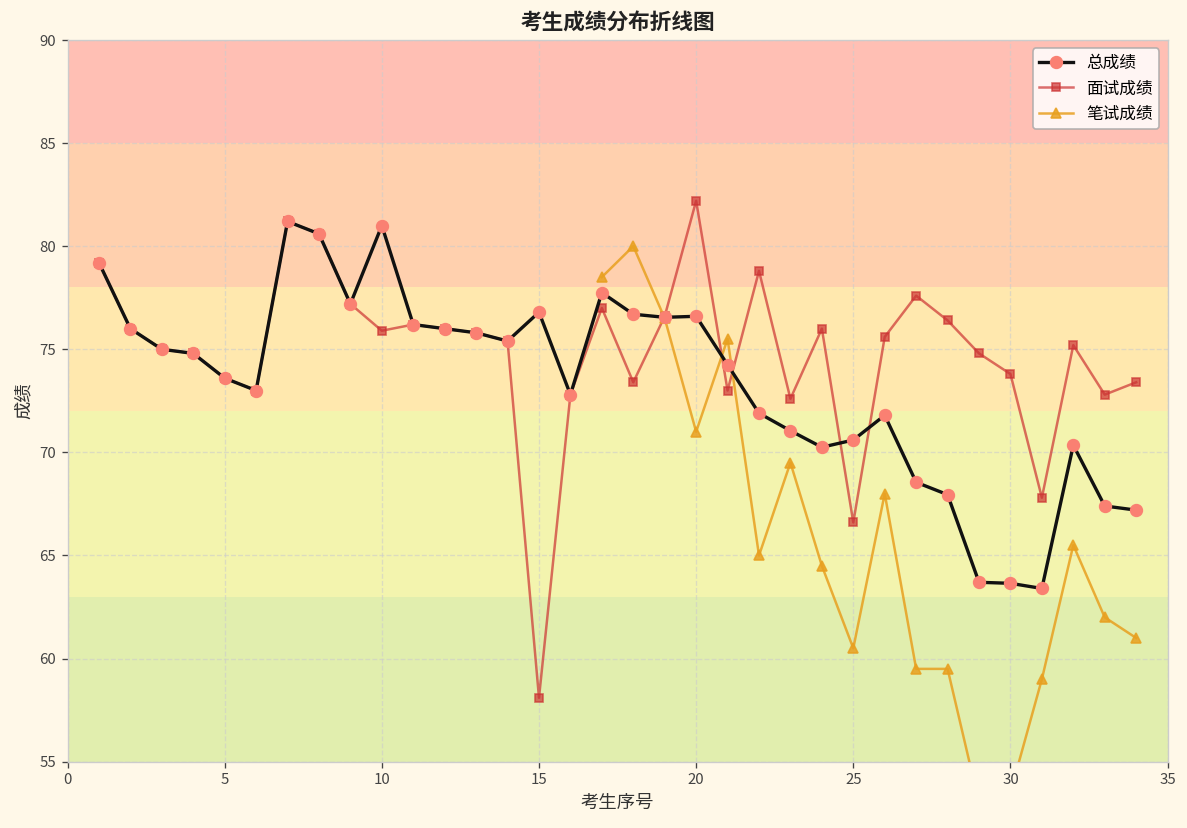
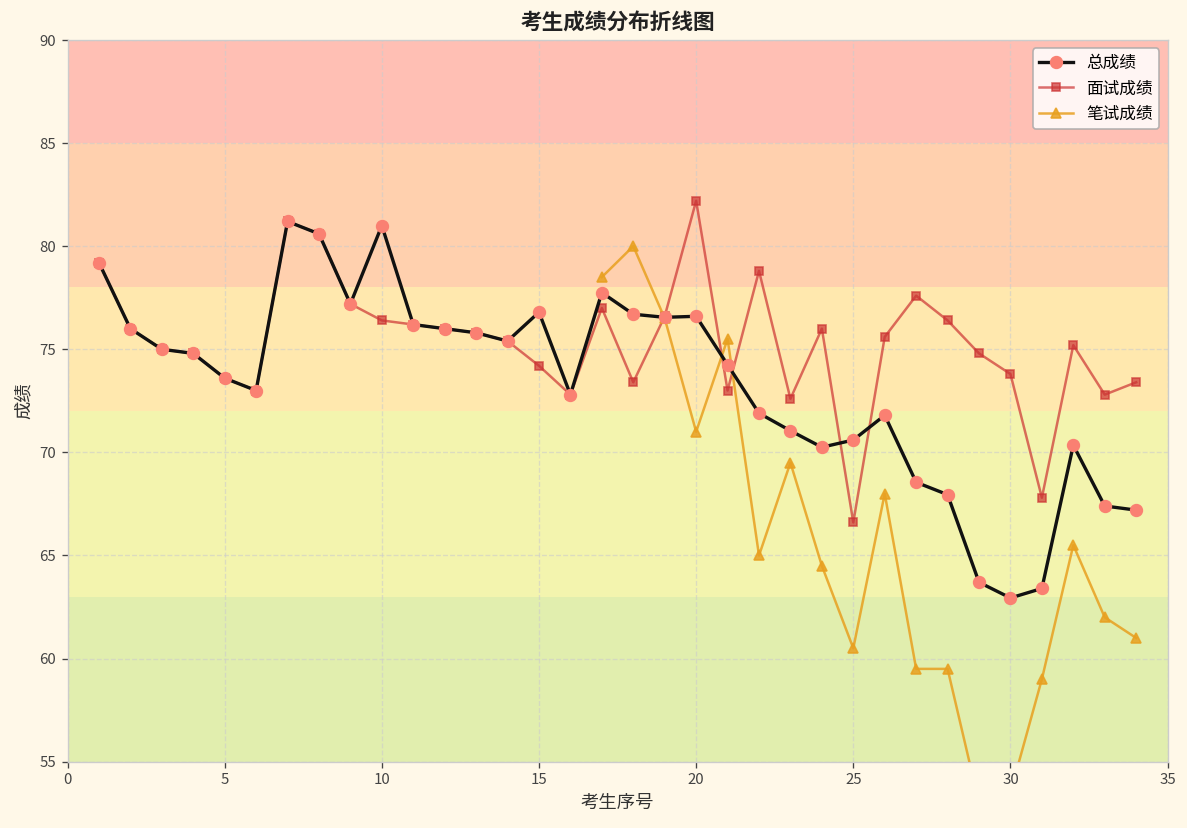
面试成绩, 10: 75.9 -> 76.4
面试成绩, 15: 58.1 -> 74.2
总成绩, 30: 63.7 -> 62.9
